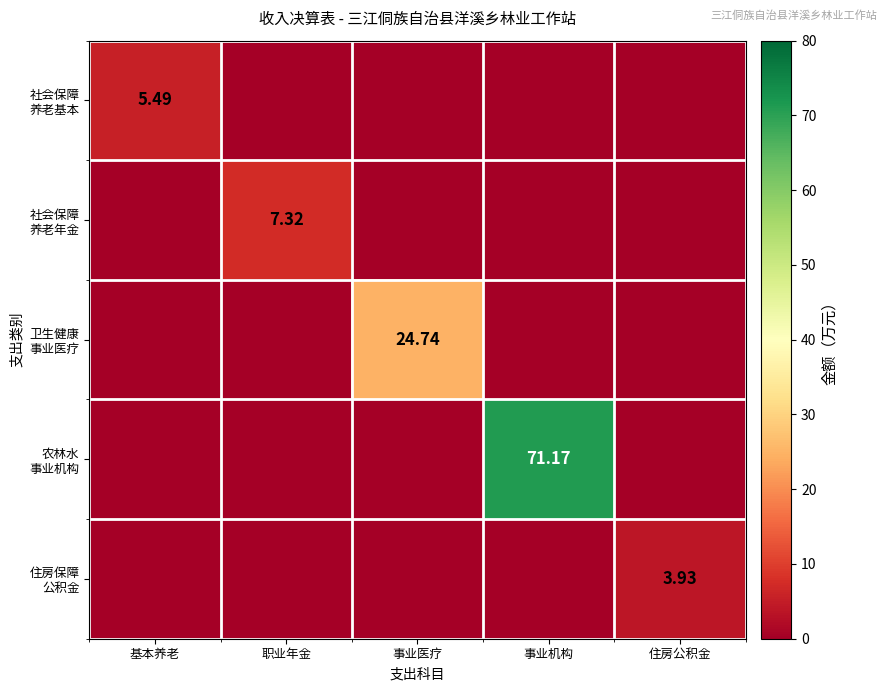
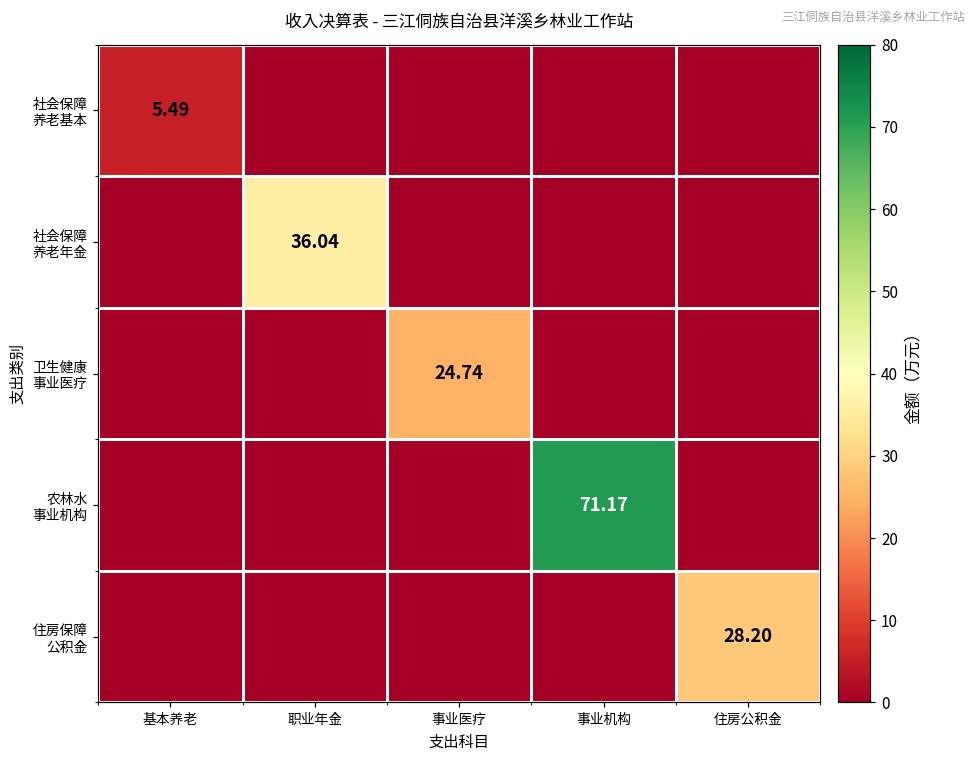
社会保障 养老年金, 职业年金: 7.32 -> 36.04
住房保障 公积金, 住房公积金: 3.93 -> 28.20
